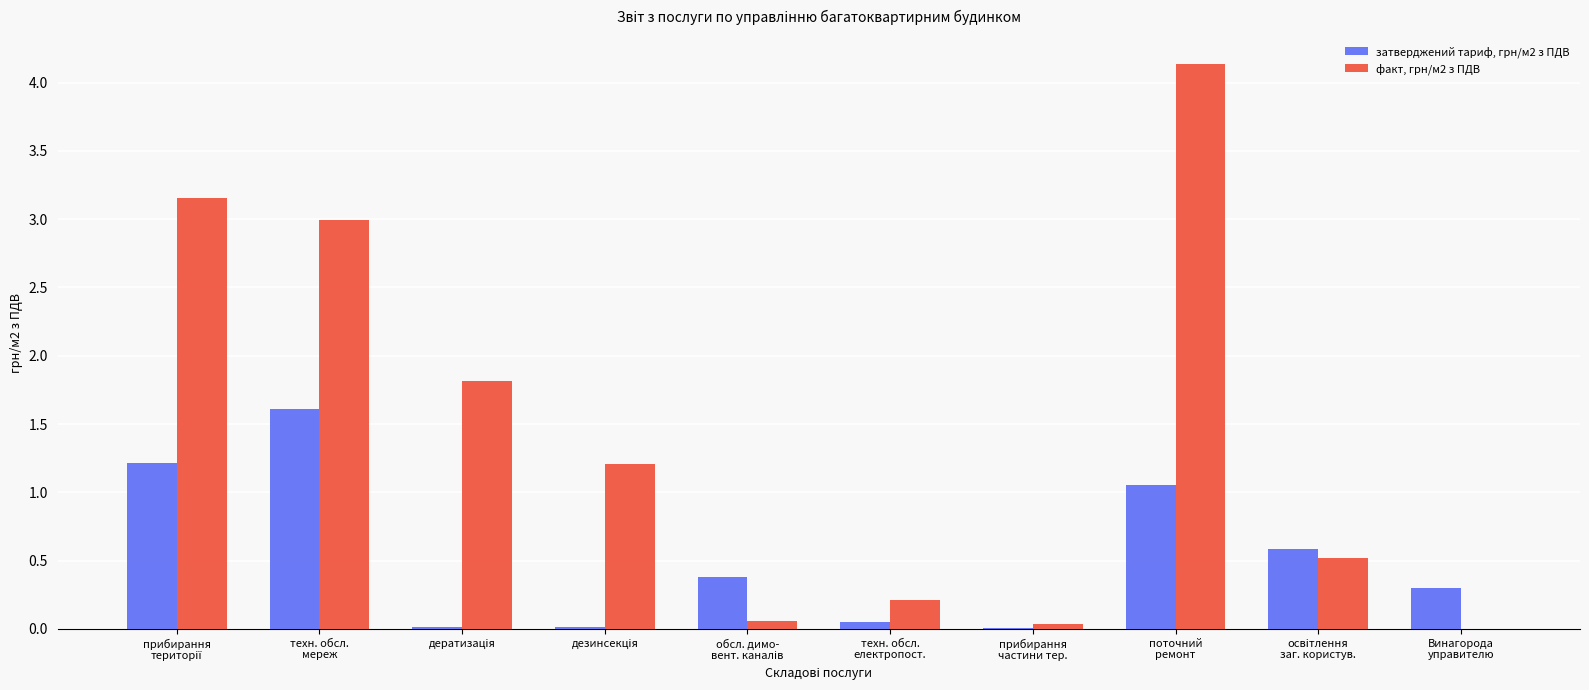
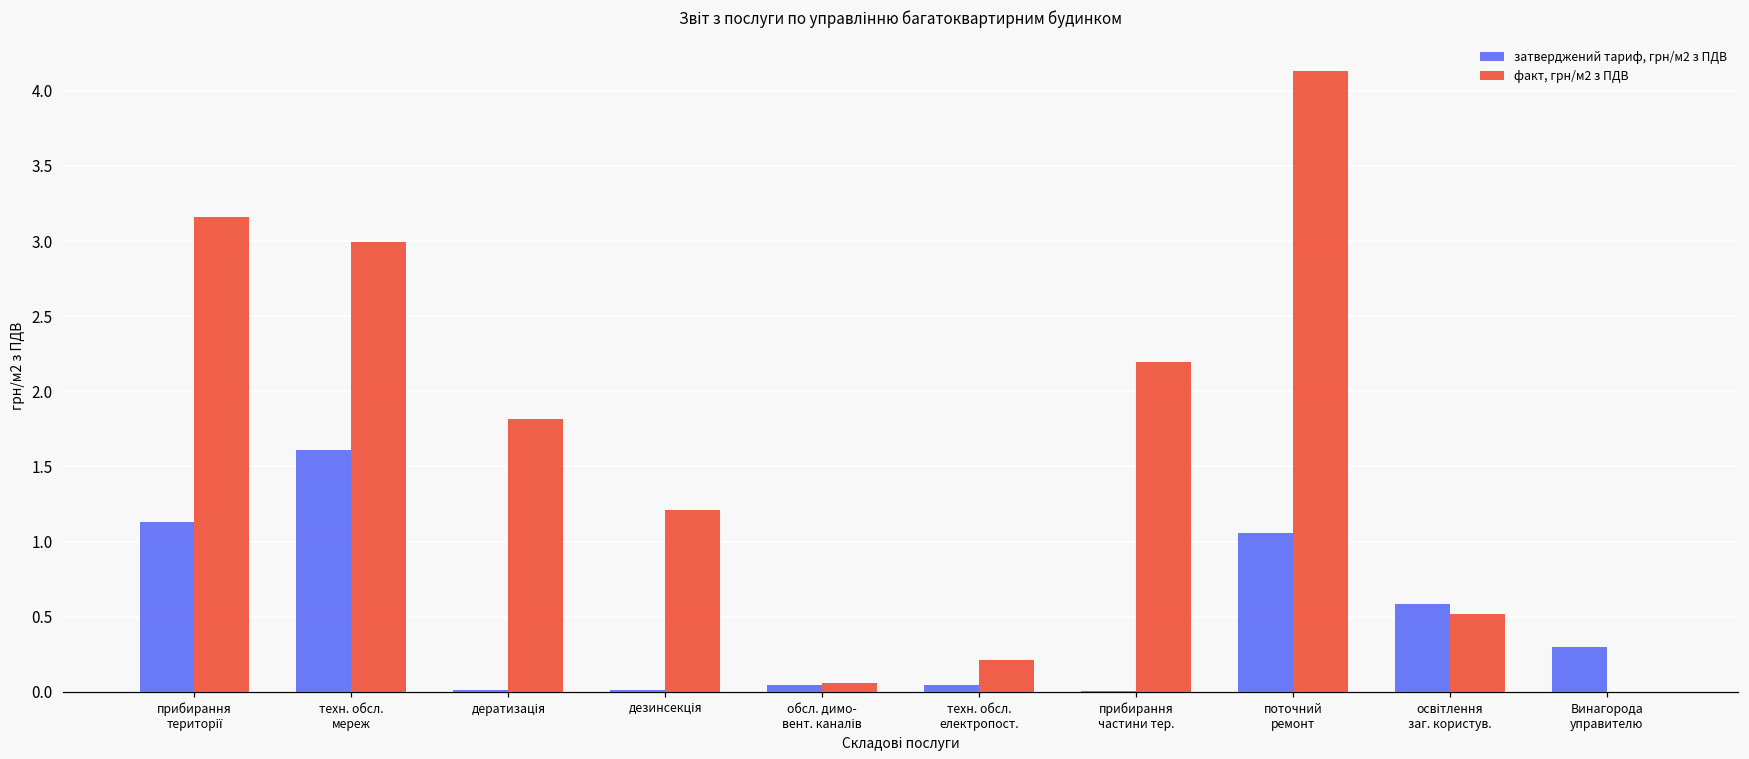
затверджений тариф, грн/м2 з ПДВ, прибирання території: 1.22 -> 1.13
затверджений тариф, грн/м2 з ПДВ, обсл. димо- вент. каналів: 0.38 -> 0.04
факт, грн/м2 з ПДВ, прибирання частини тер.: 0.04 -> 2.19
